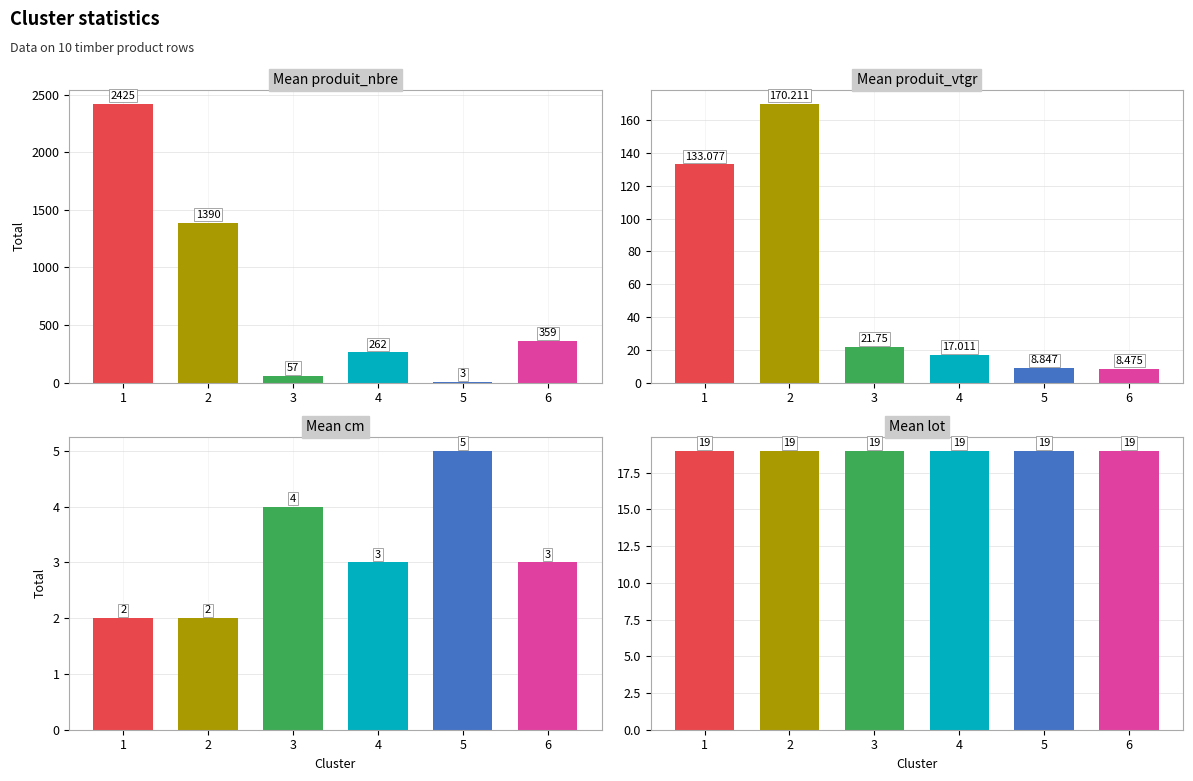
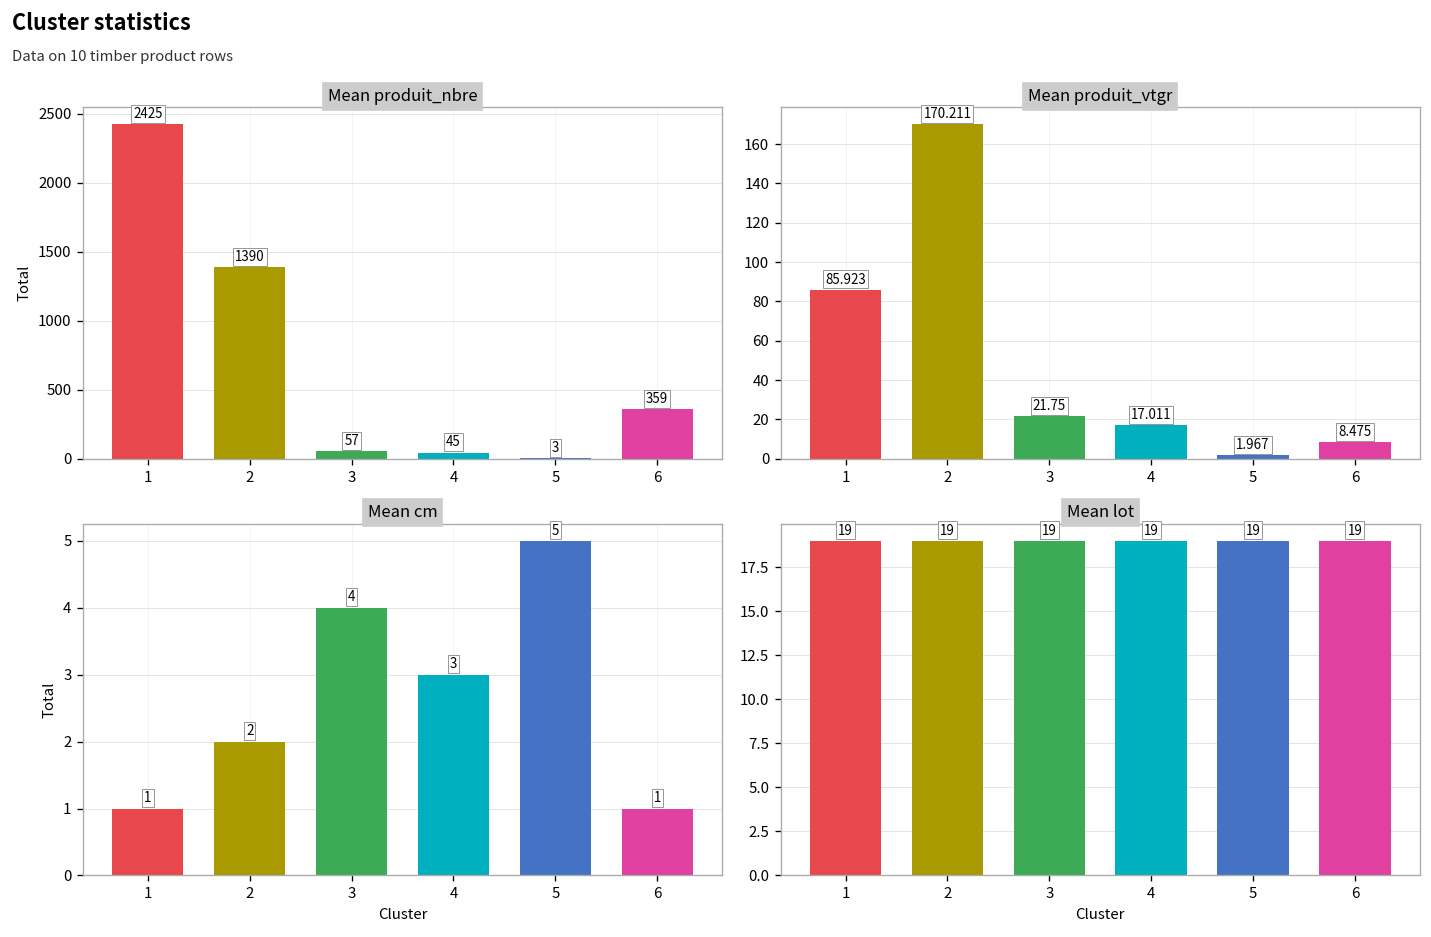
Mean produit_nbre, 4: 262 -> 45
Mean produit_vtgr, 1: 133.077 -> 85.923
Mean produit_vtgr, 5: 8.847 -> 1.967
Mean cm, 1: 2 -> 1
Mean cm, 6: 3 -> 1
